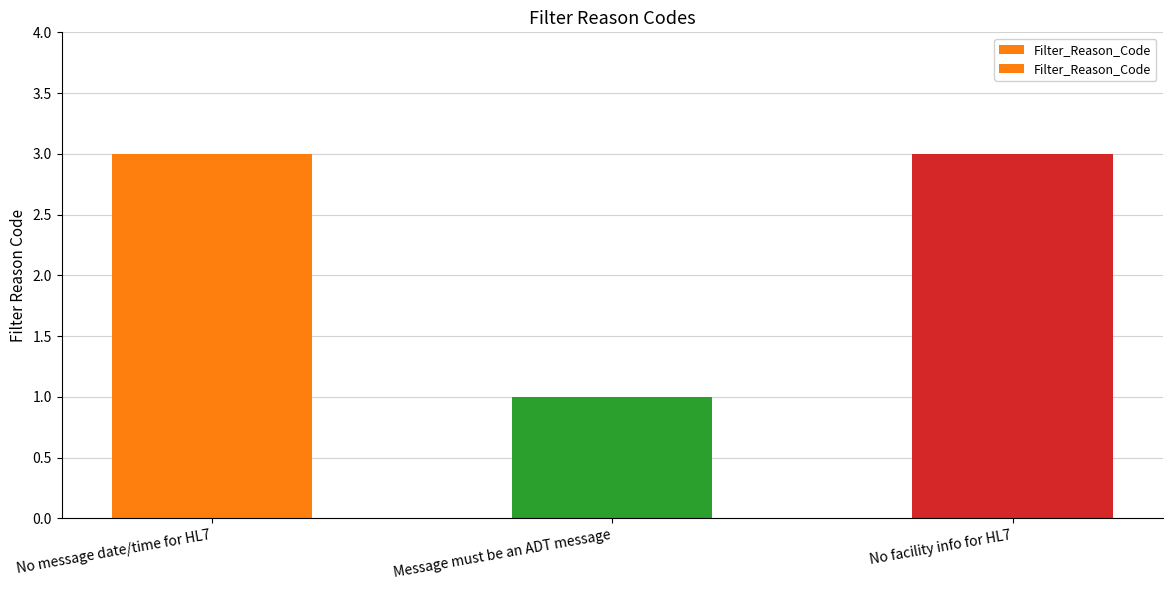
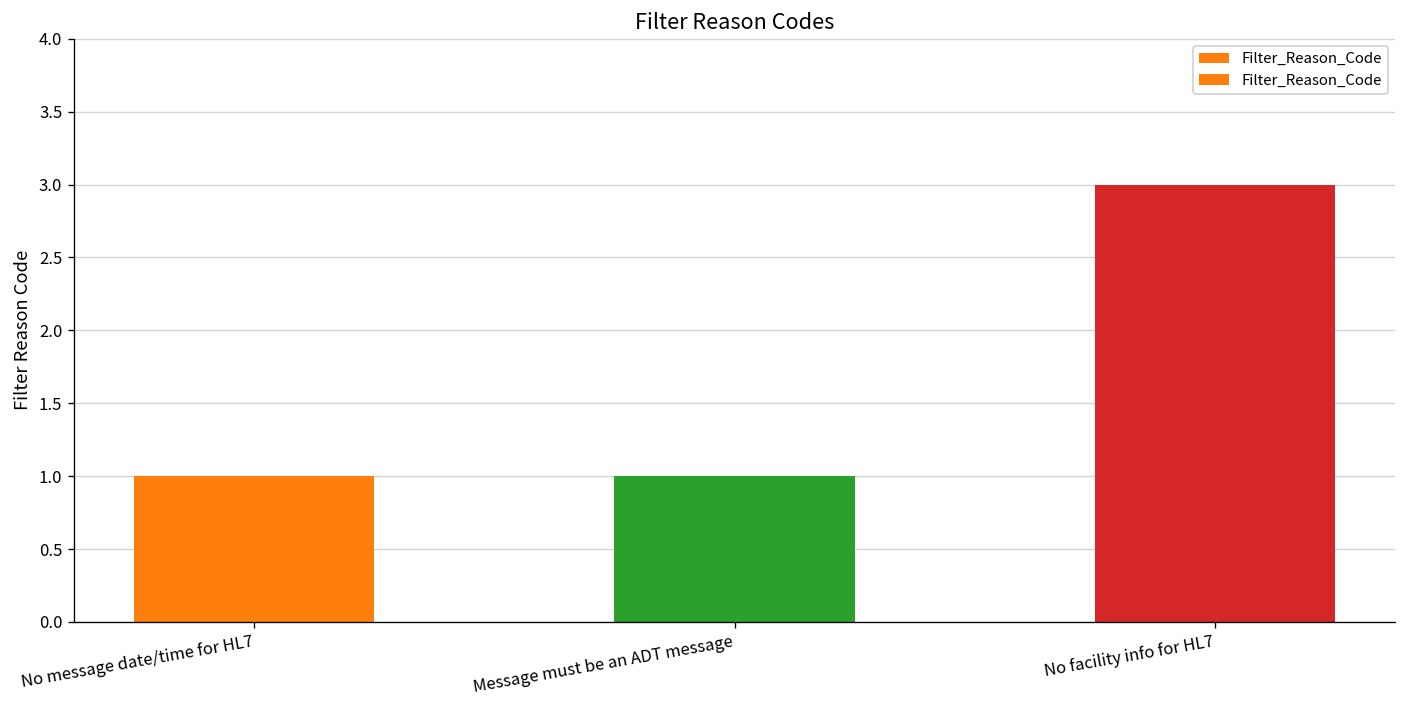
No message date/time for HL7: 3 -> 1
